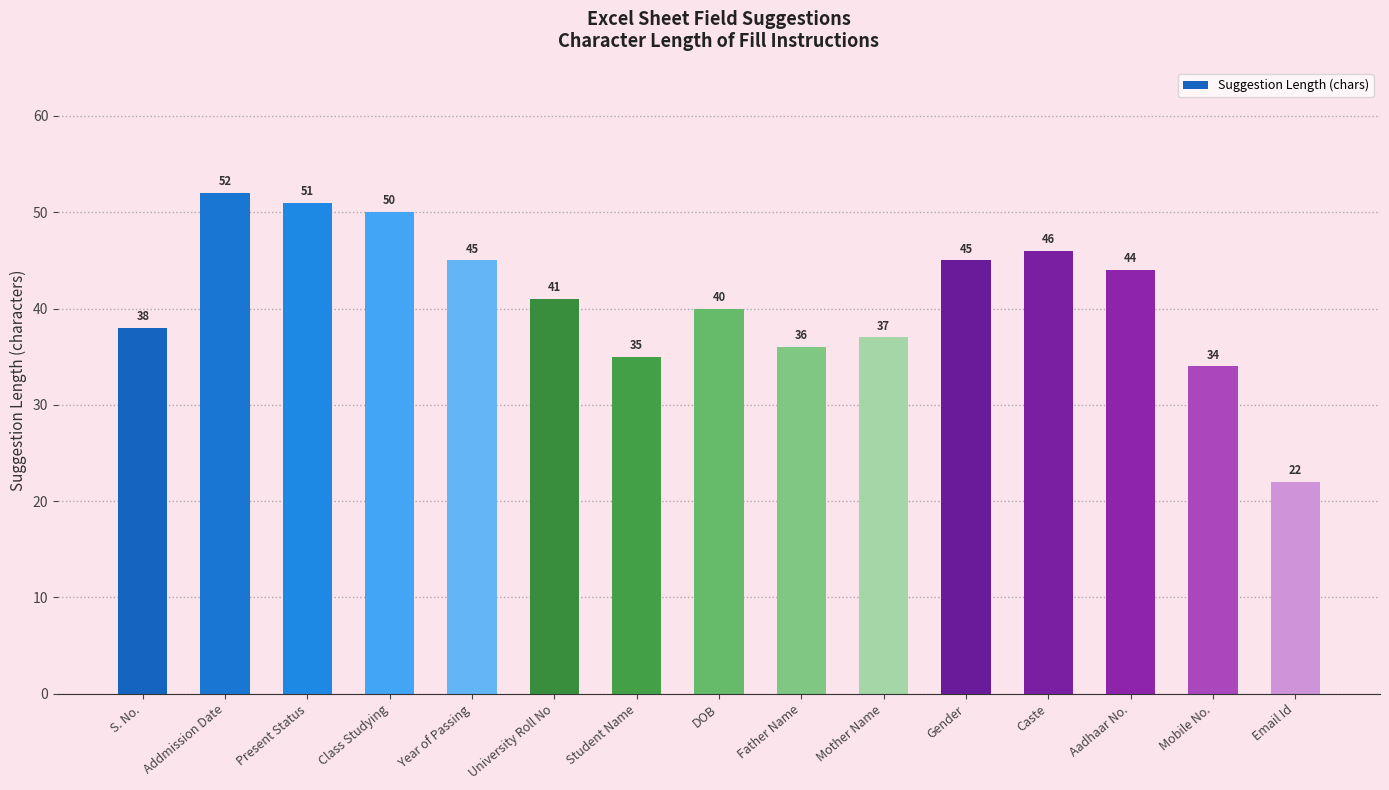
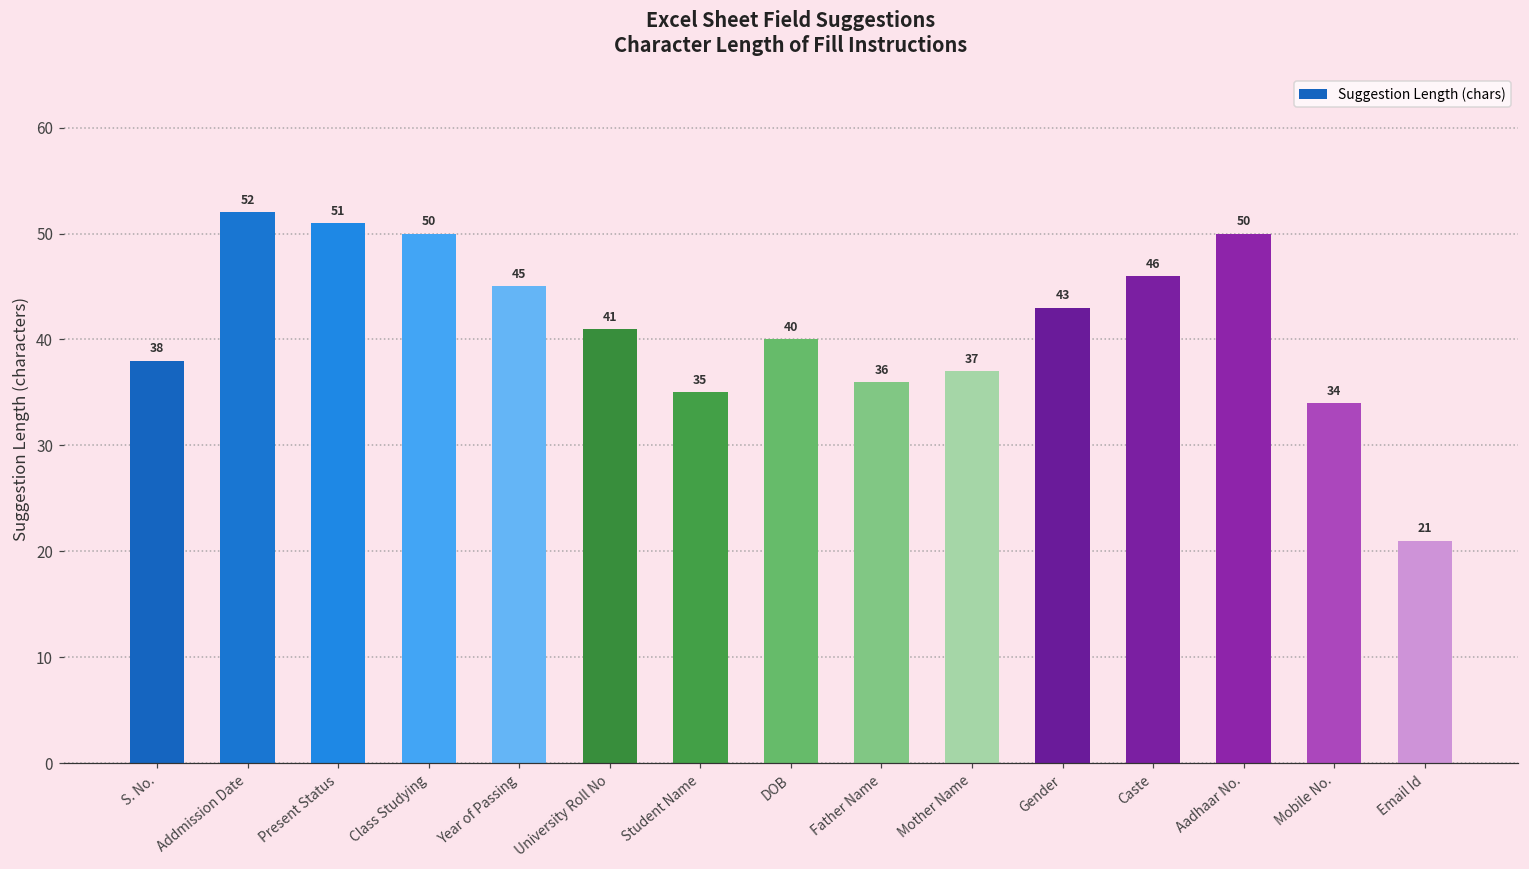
Gender: 45 -> 43
Aadhaar No.: 44 -> 50
Email Id: 22 -> 21
